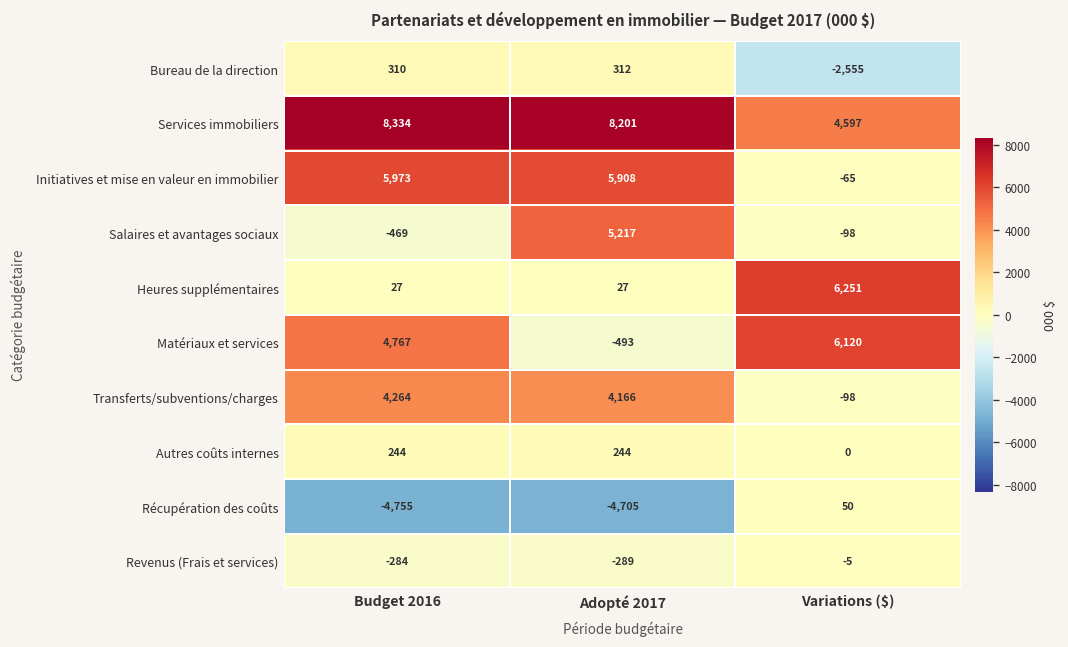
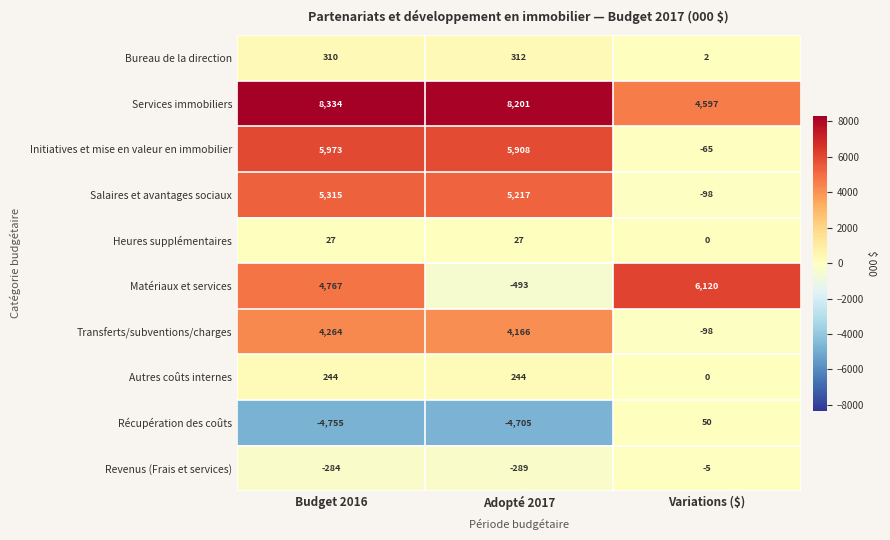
Bureau de la direction, Variations ($): -2,555 -> 2
Salaires et avantages sociaux, Budget 2016: -469 -> 5,315
Heures supplémentaires, Variations ($): 6,251 -> 0
